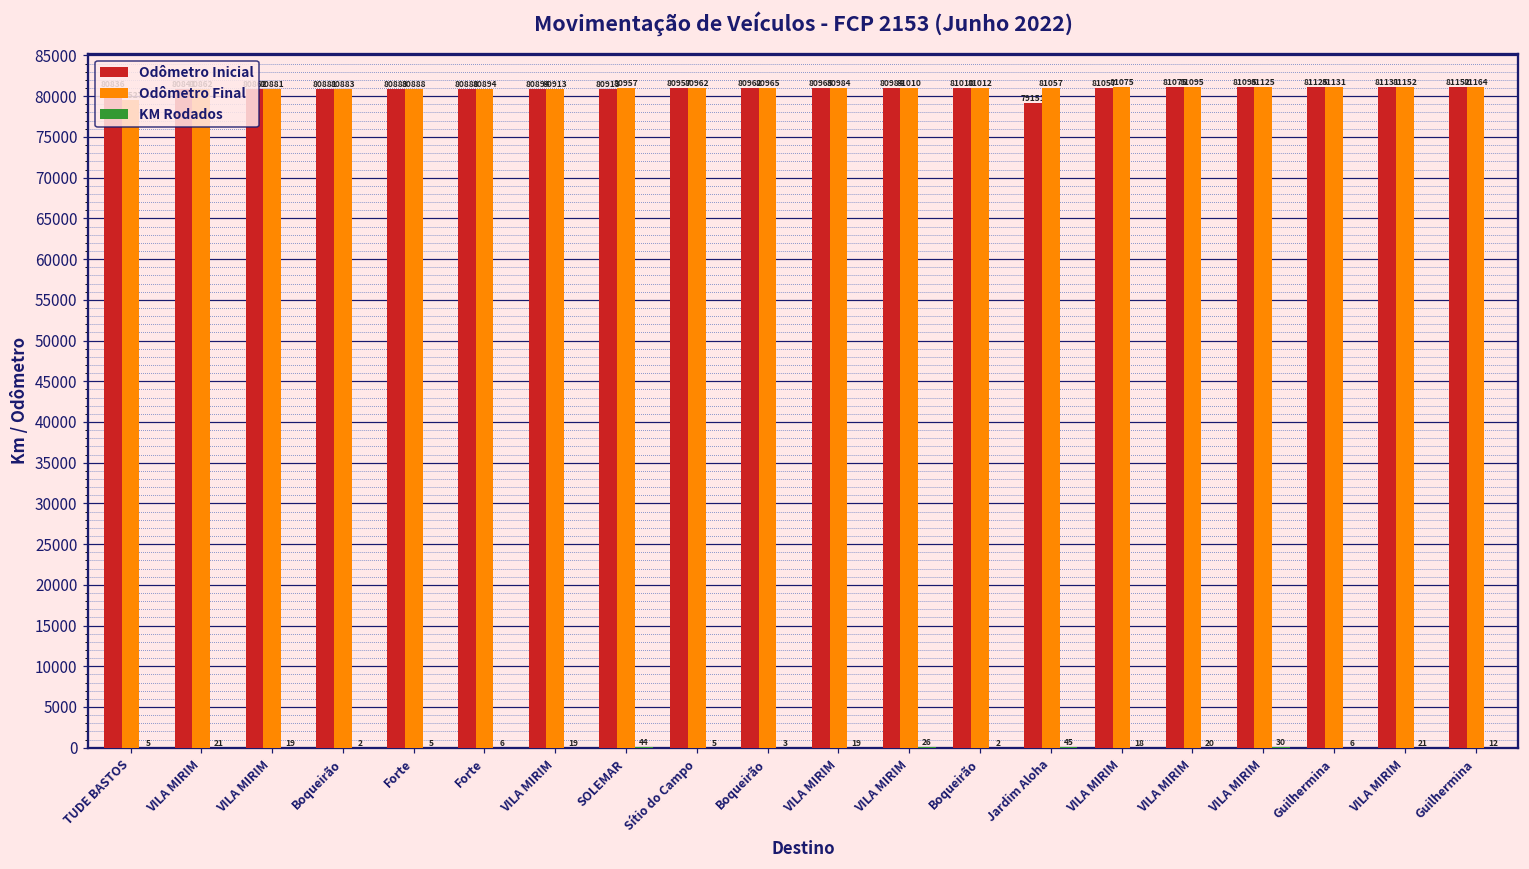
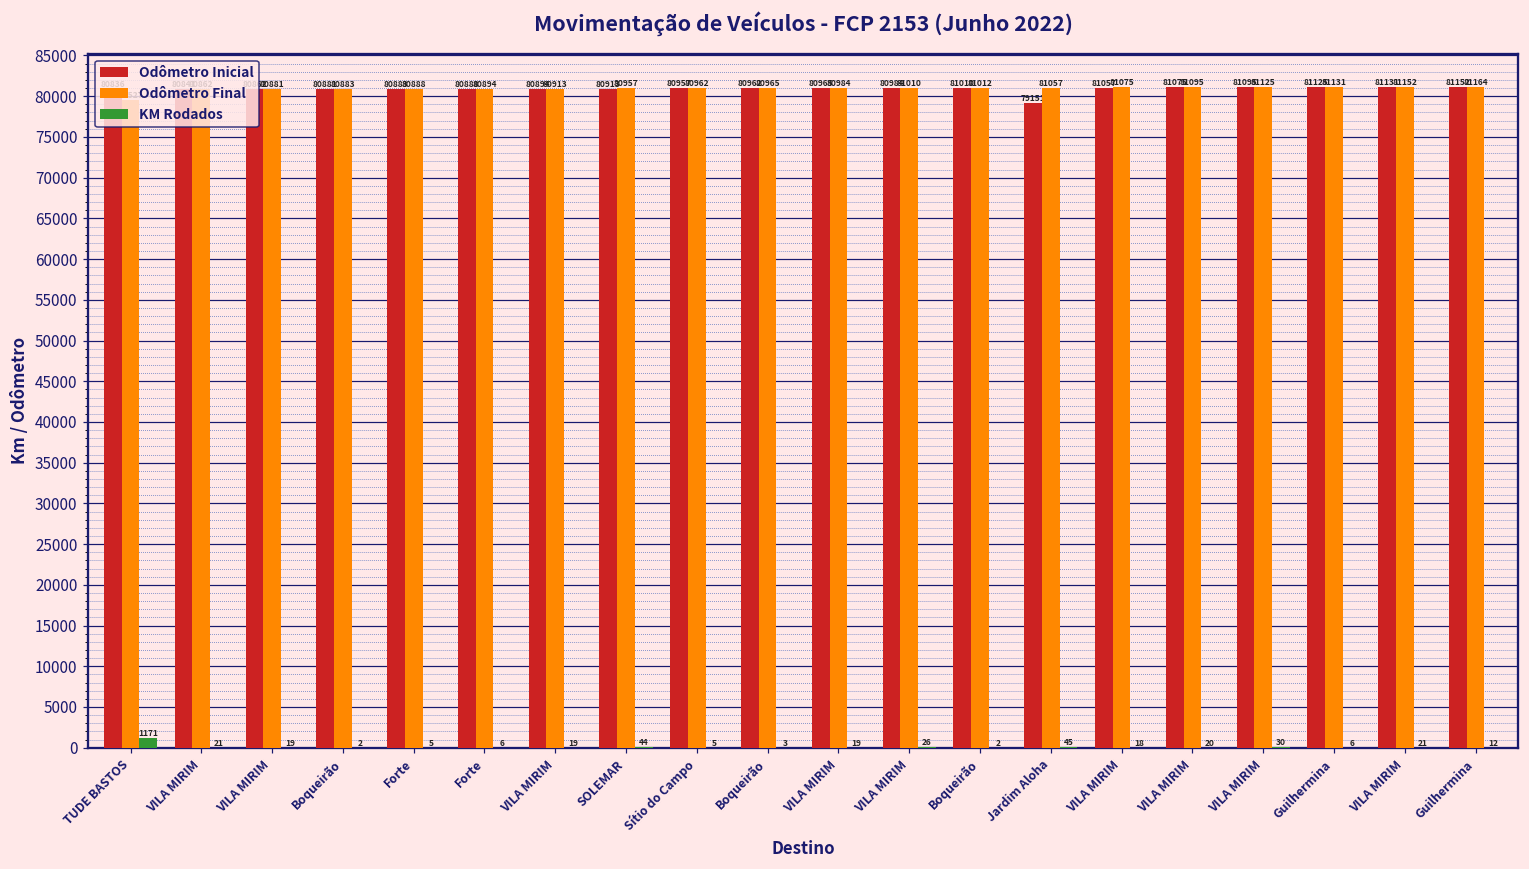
KM Rodados, TUDE BASTOS: 5 -> 1171
